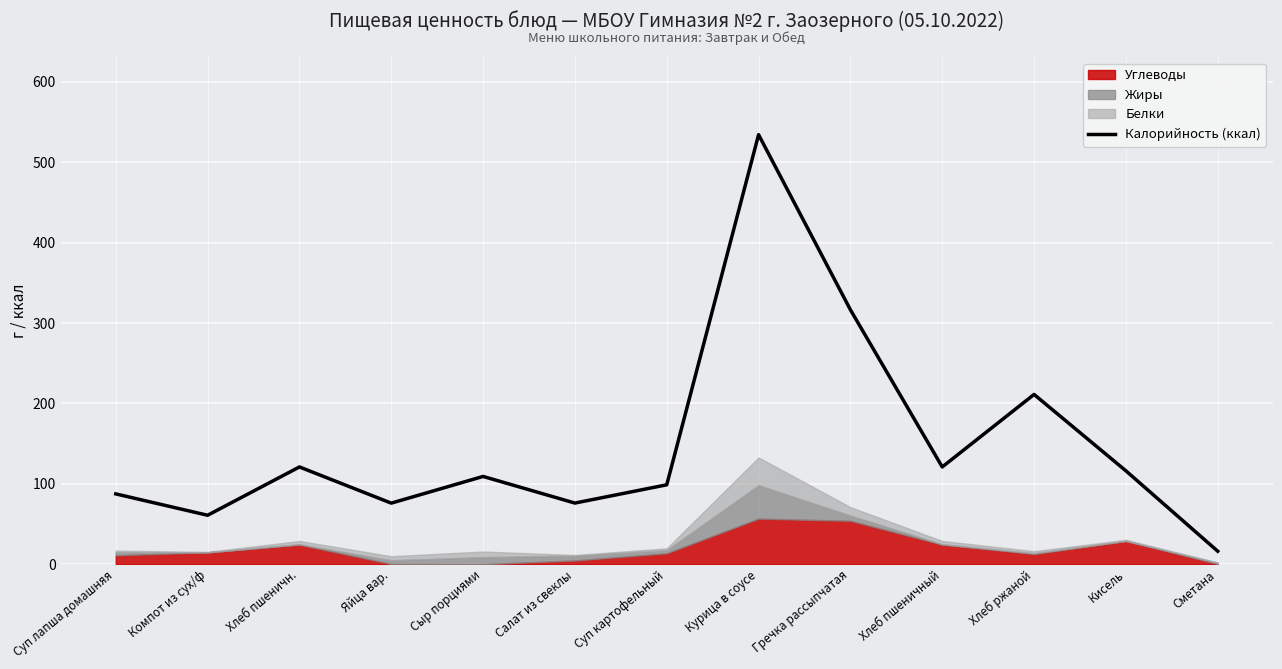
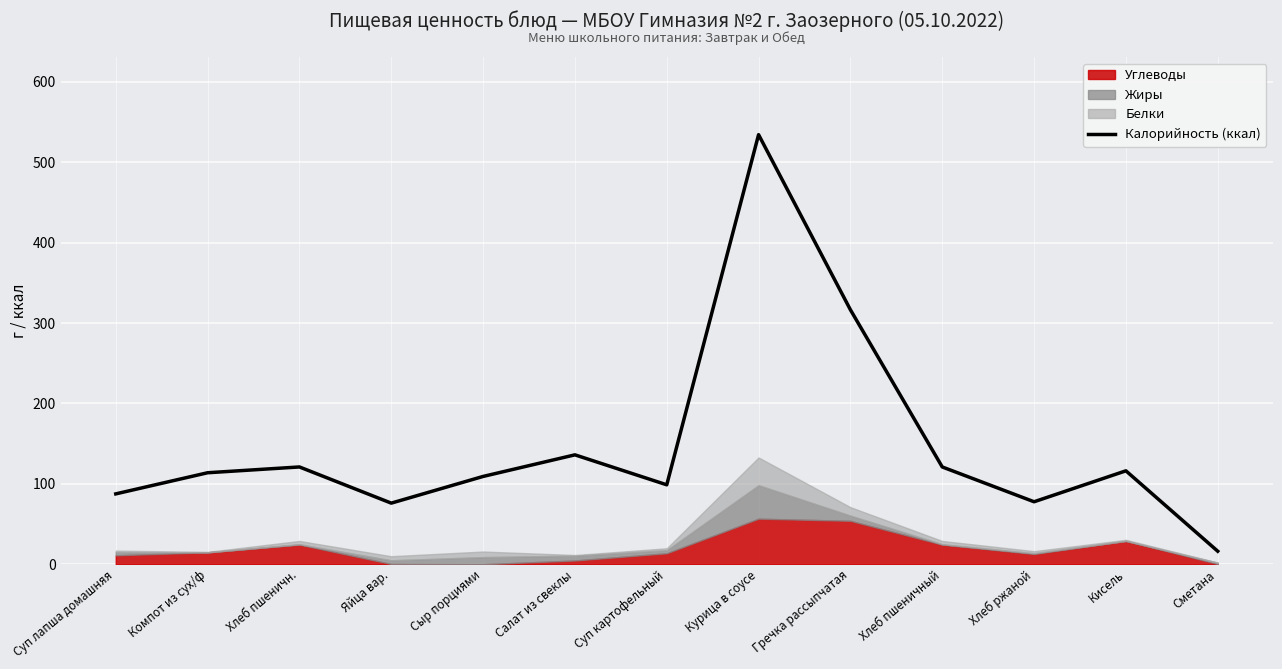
Калорийность (ккал), Компот из сух/ф: 60 -> 110
Калорийность (ккал), Салат из свеклы: 80 -> 140
Калорийность (ккал), Хлеб ржаной: 210 -> 80
